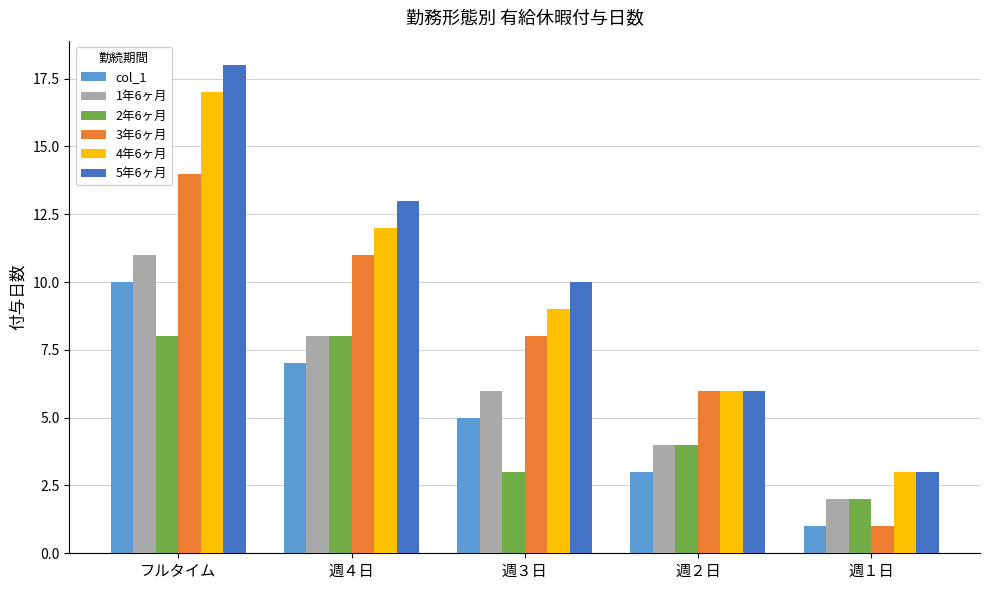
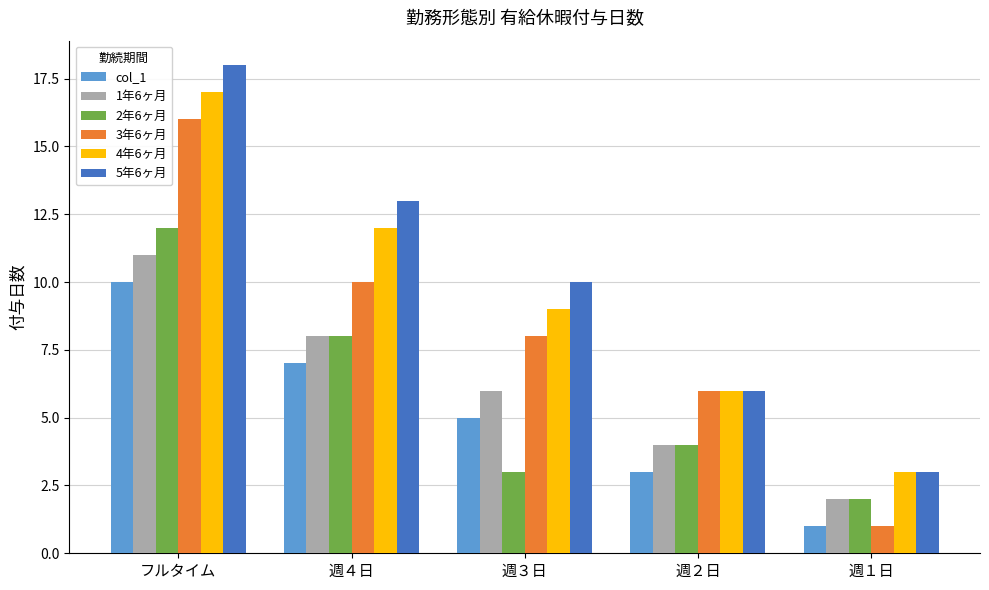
2年6ヶ月, フルタイム: 8 -> 12
3年6ヶ月, フルタイム: 14 -> 16
3年6ヶ月, 週４日: 11 -> 10
